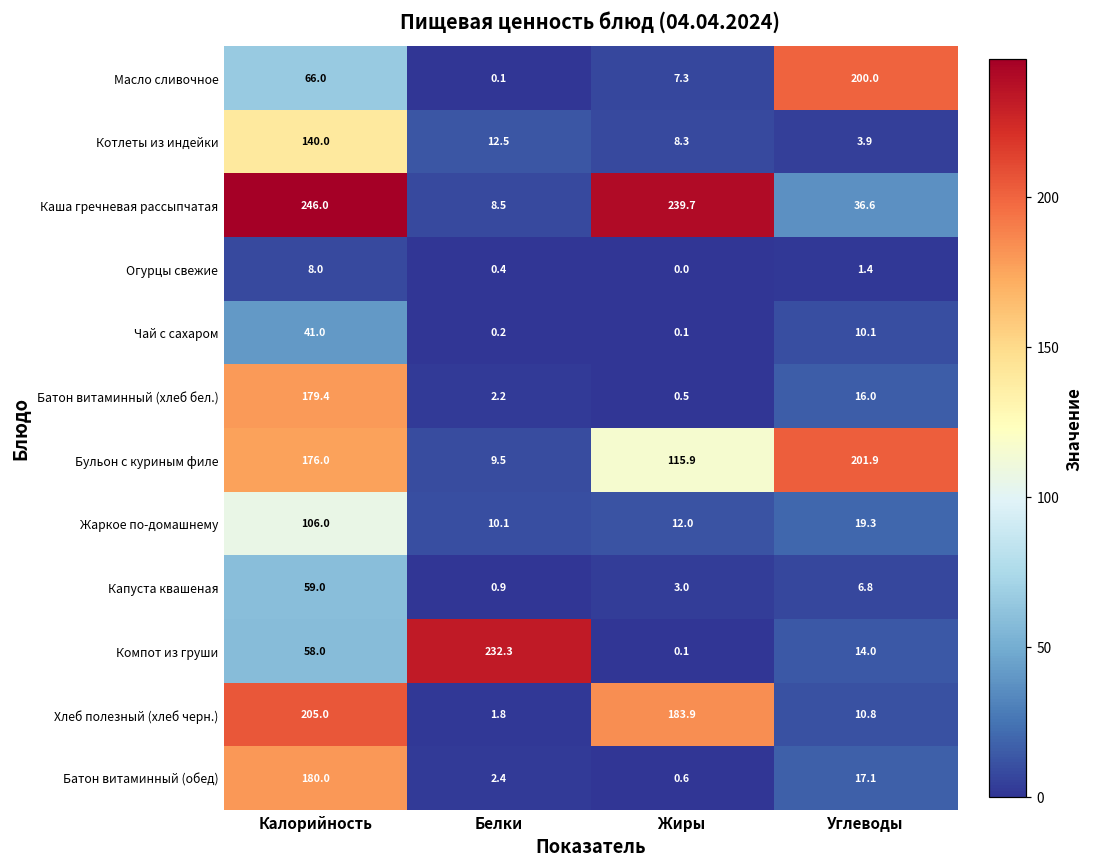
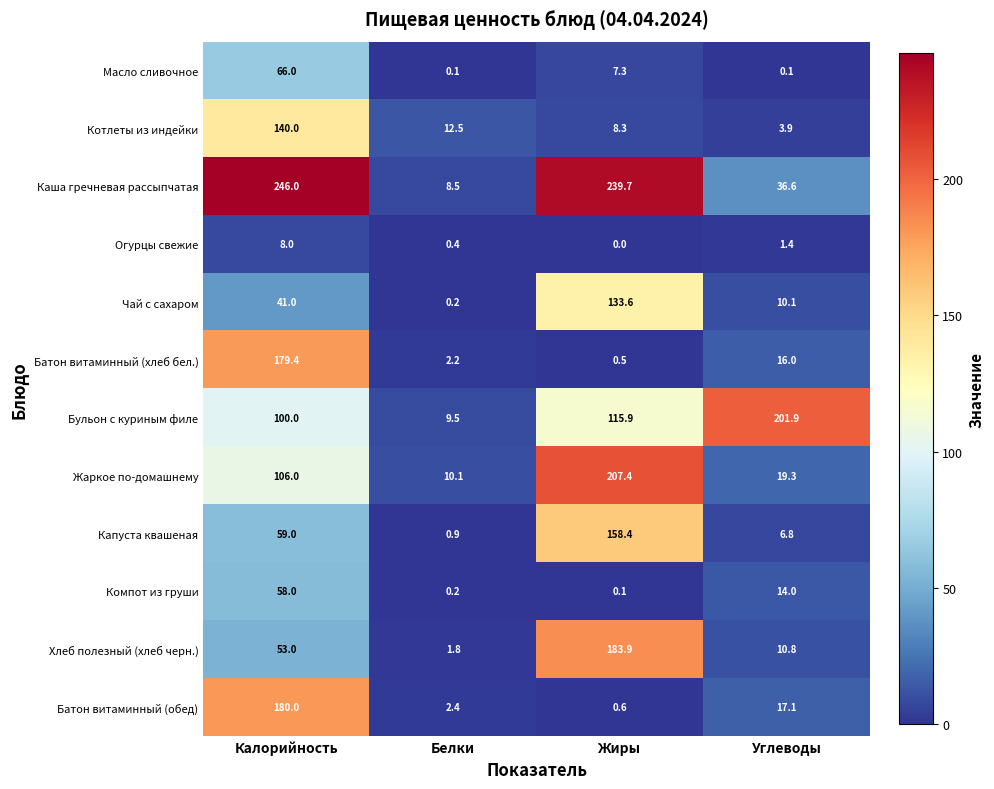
Масло сливочное, Углеводы: 200.0 -> 0.1
Чай с сахаром, Жиры: 0.1 -> 133.6
Бульон с куриным филе, Калорийность: 176.0 -> 100.0
Жаркое по-домашнему, Жиры: 12.0 -> 207.4
Капуста квашеная, Жиры: 3.0 -> 158.4
Компот из груши, Белки: 232.3 -> 0.2
Хлеб полезный (хлеб черн.), Калорийность: 205.0 -> 53.0
